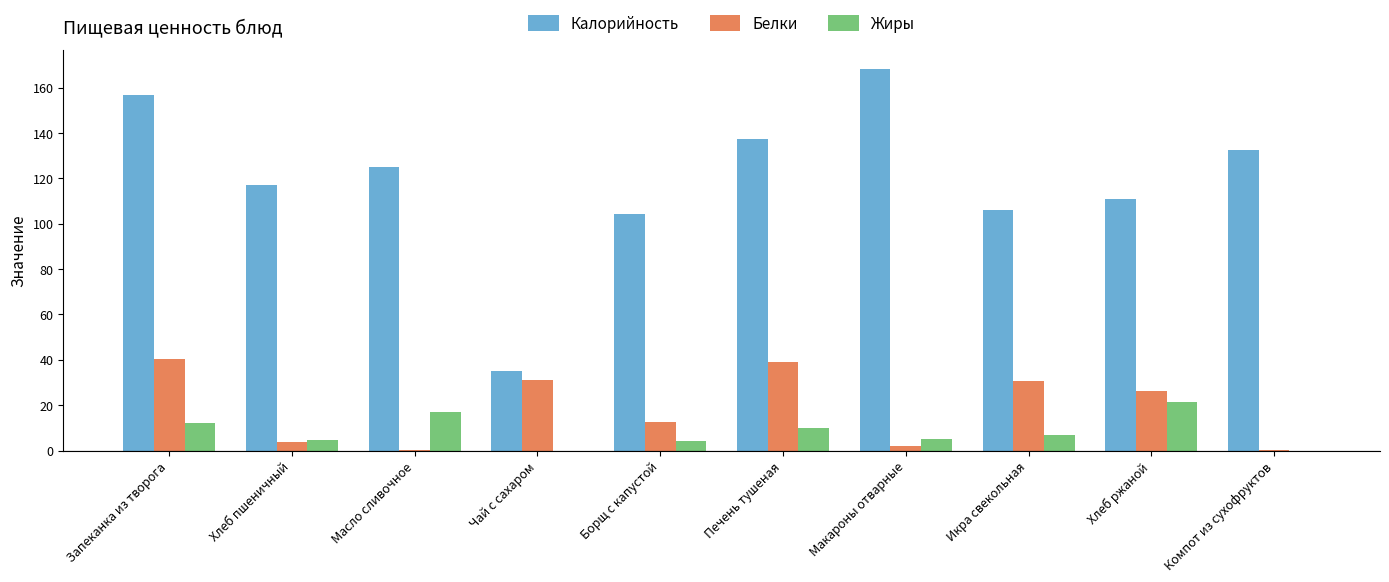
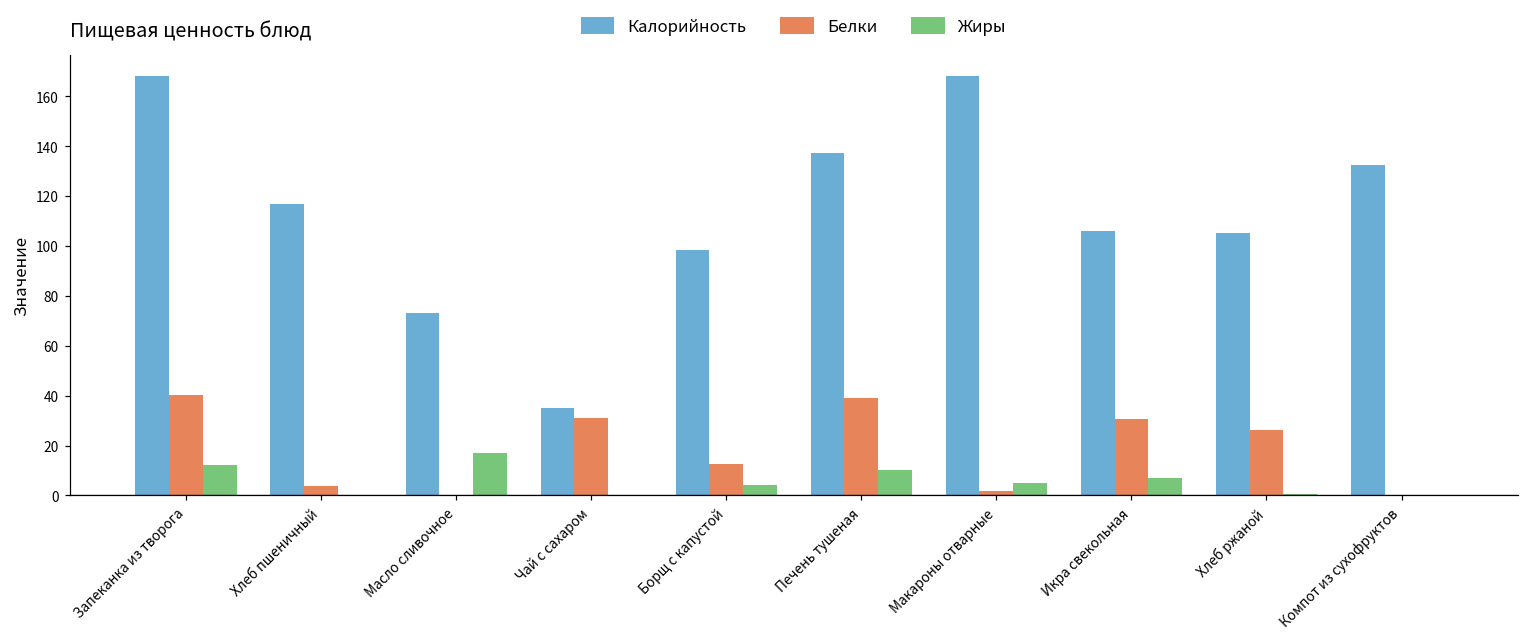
Калорийность, Запеканка из творога: 157 -> 168
Жиры, Хлеб пшеничный: 5 -> 0
Калорийность, Масло сливочное: 125 -> 73
Калорийность, Борщ с капустой: 105 -> 98
Калорийность, Хлеб ржаной: 111 -> 105
Жиры, Хлеб ржаной: 22 -> 1
